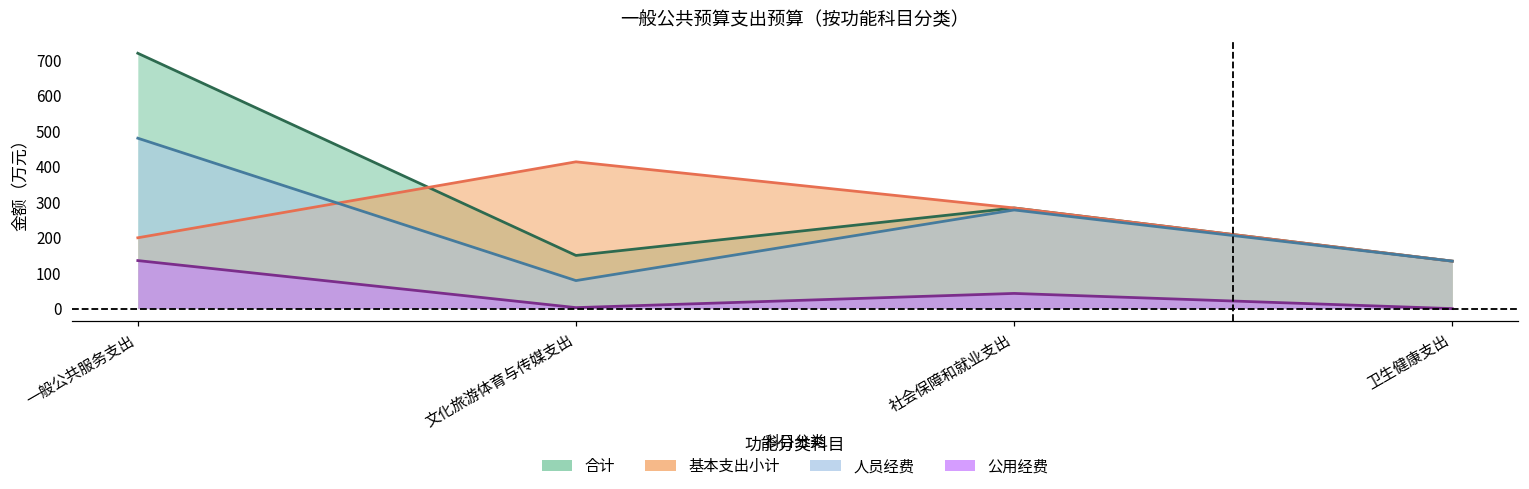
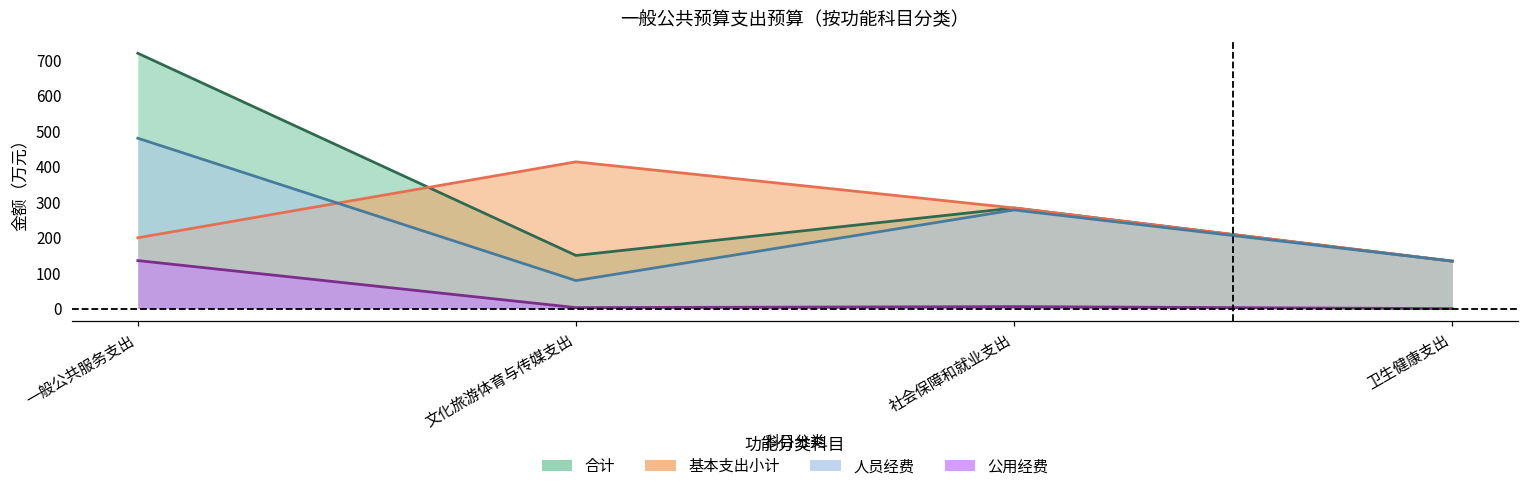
公用经费, 社会保障和就业支出: 40 -> 10
